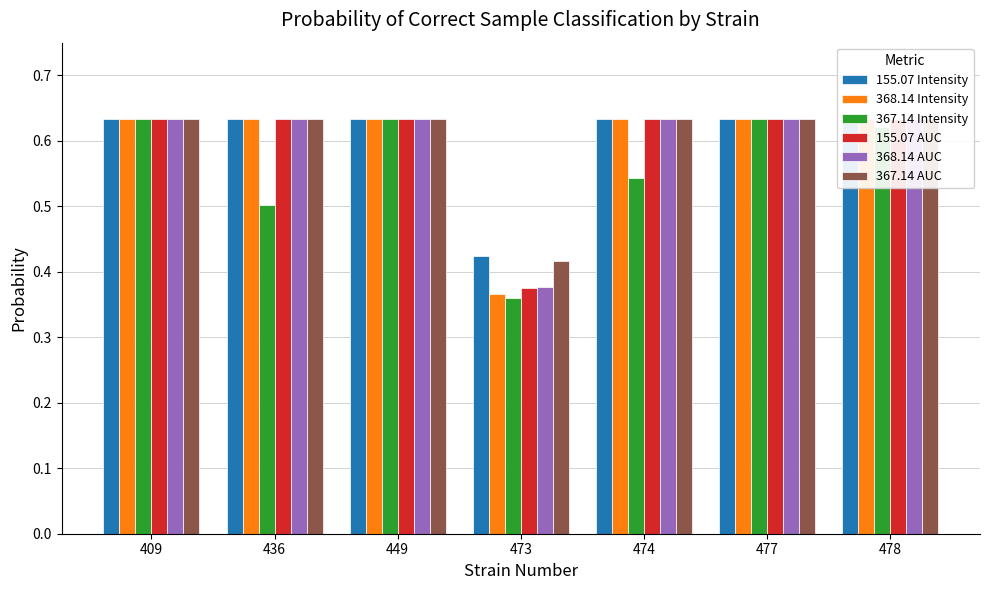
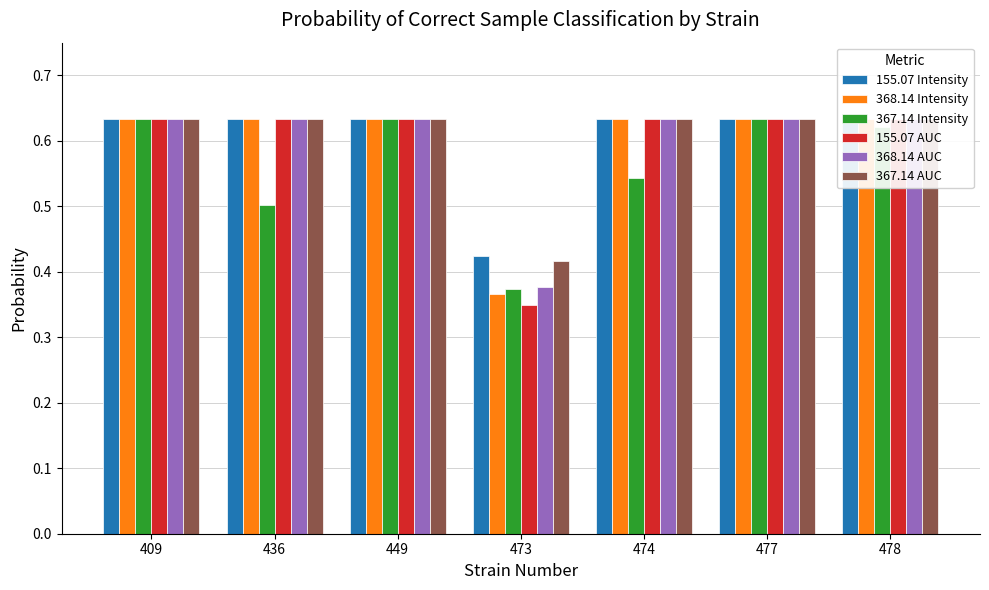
367.14 Intensity, 473: 0.36 -> 0.37
155.07 AUC, 473: 0.37 -> 0.35
